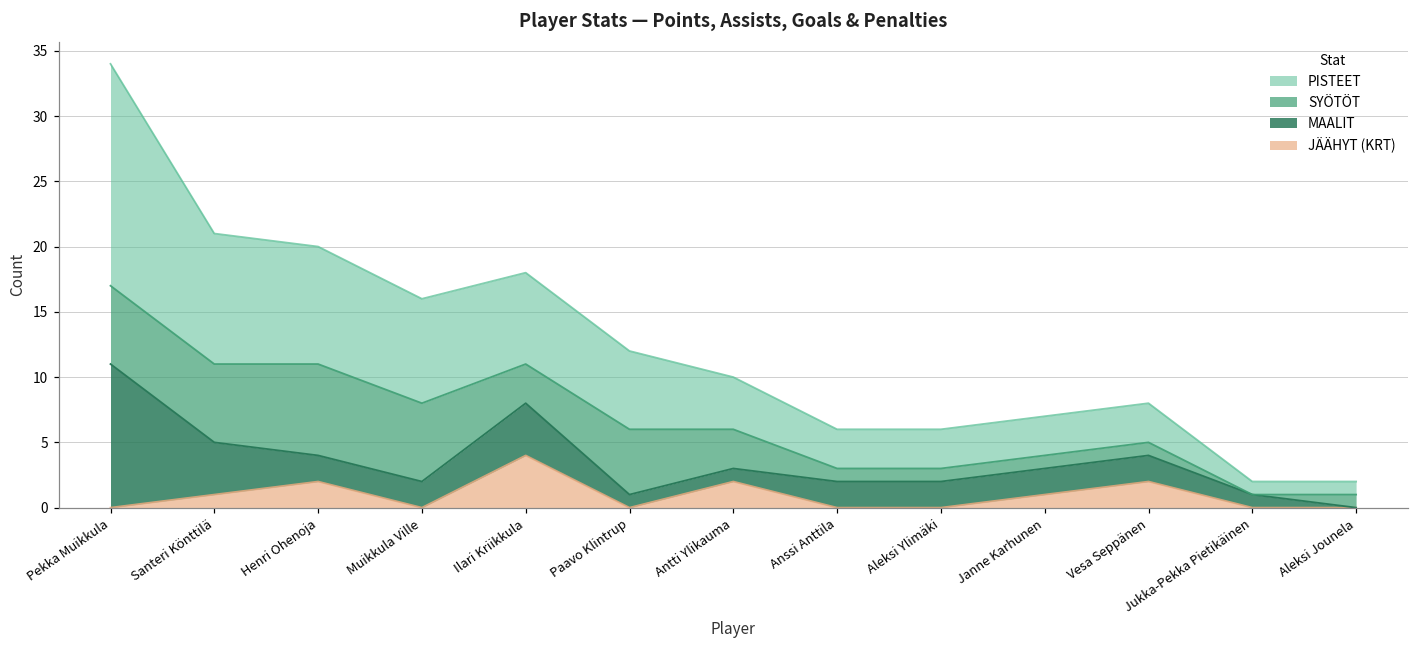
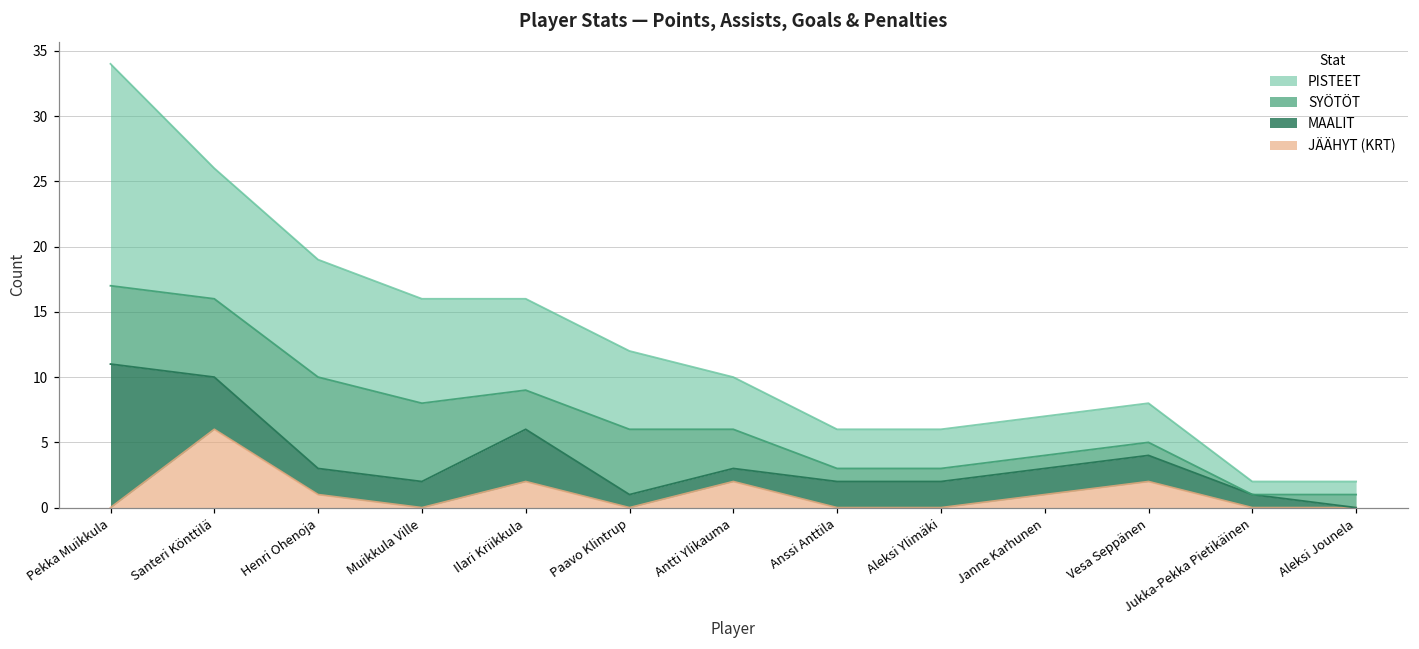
JÄÄHYT (KRT), Santeri Könttilä: 1 -> 6
JÄÄHYT (KRT), Henri Ohenoja: 2 -> 1
JÄÄHYT (KRT), Ilari Kriikkula: 4 -> 2
